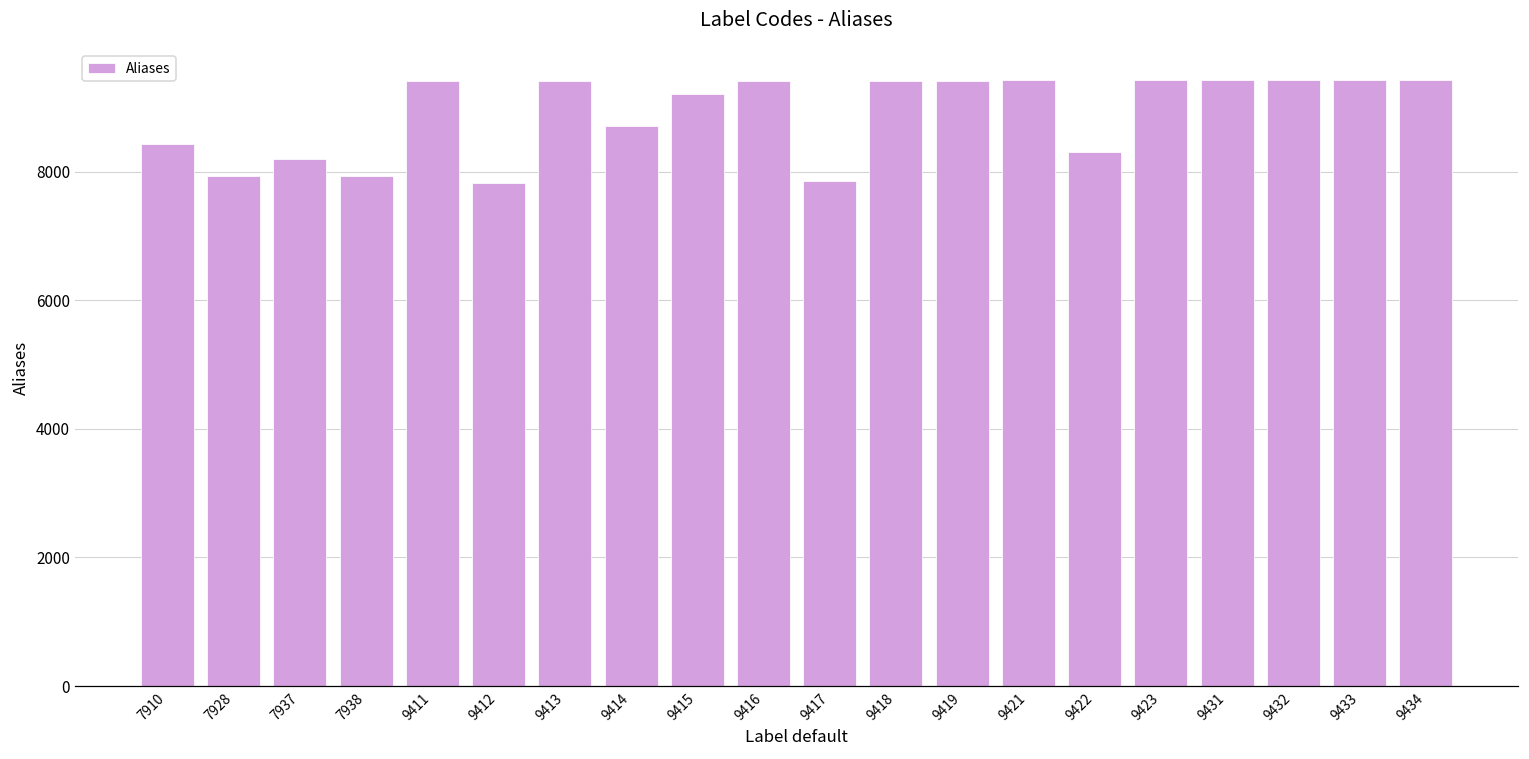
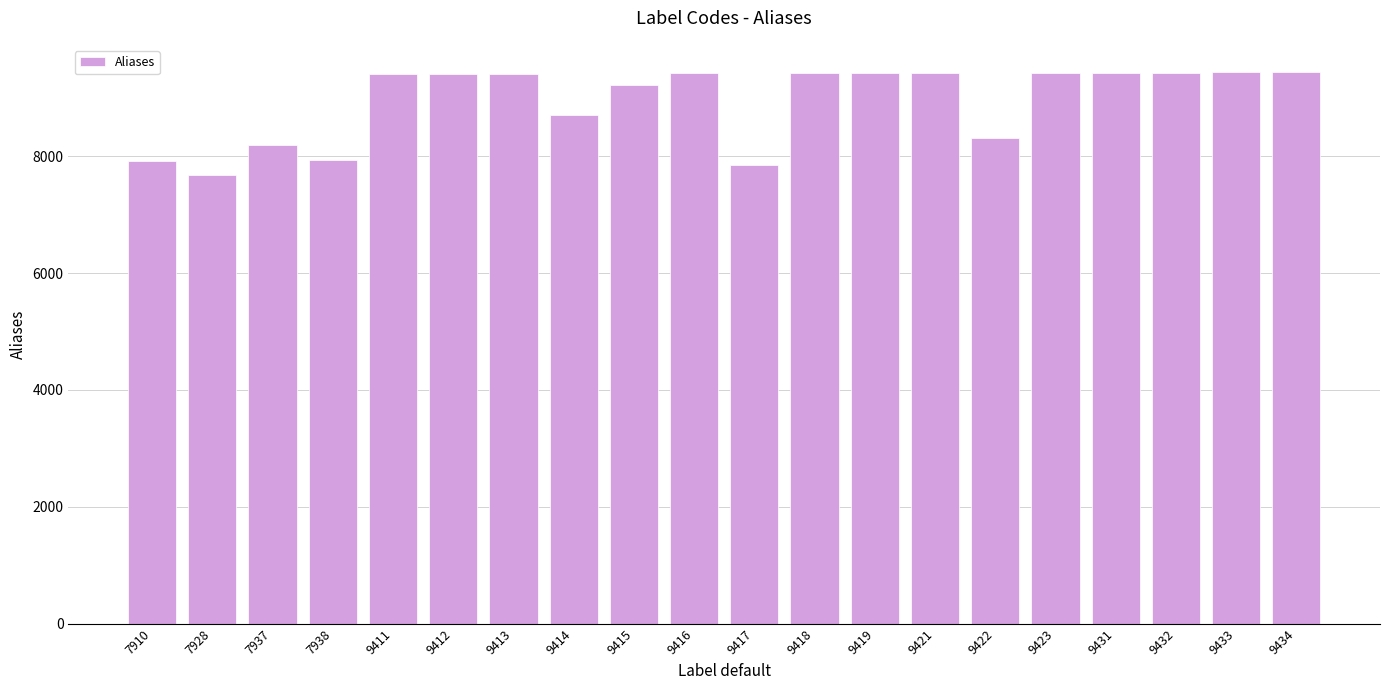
7910: 8400 -> 7900
7928: 7900 -> 7700
9412: 7800 -> 9400
